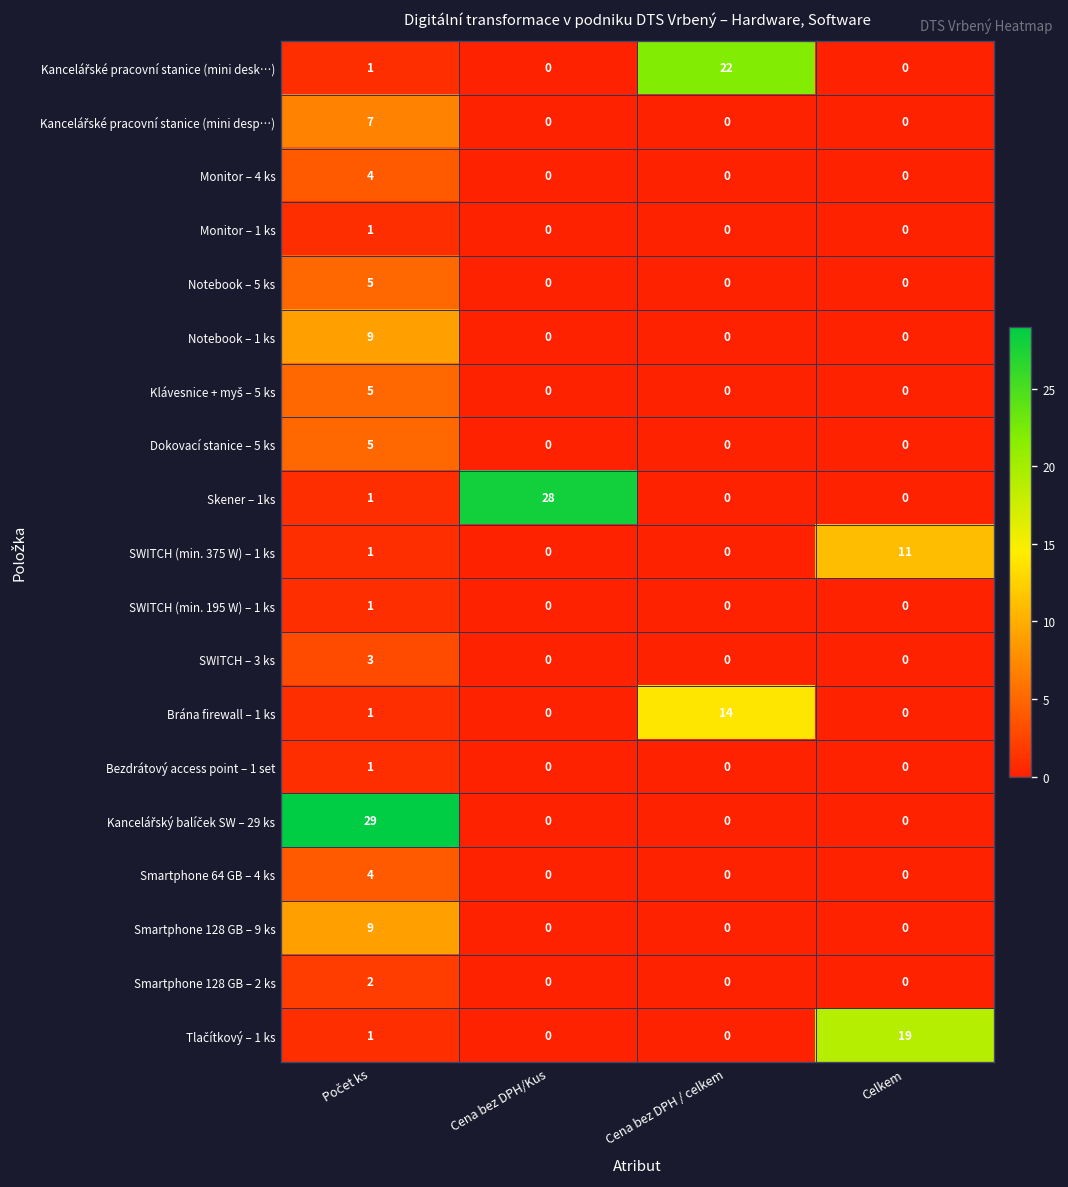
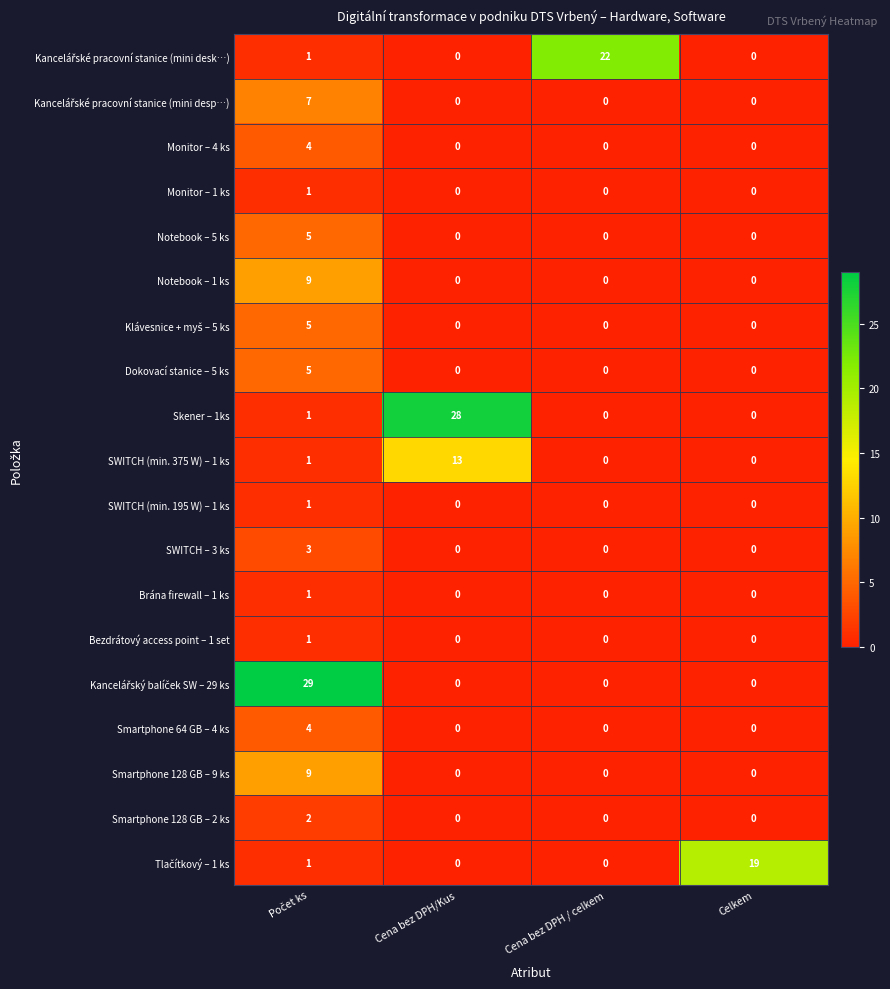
SWITCH (min. 375 W) – 1 ks, Cena bez DPH/Kus: 0 -> 13
SWITCH (min. 375 W) – 1 ks, Celkem: 11 -> 0
Brána firewall – 1 ks, Cena bez DPH / celkem: 14 -> 0
